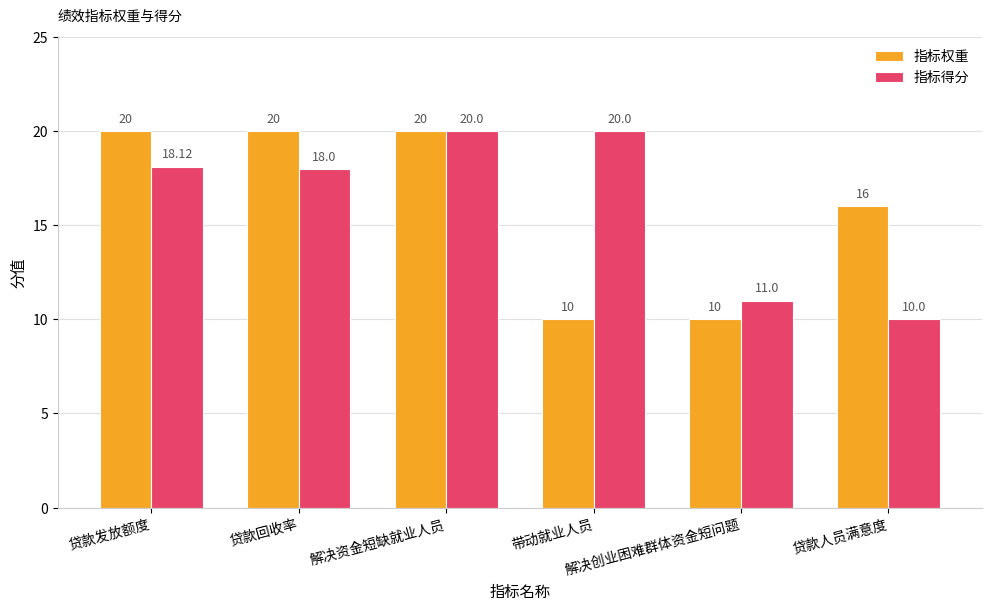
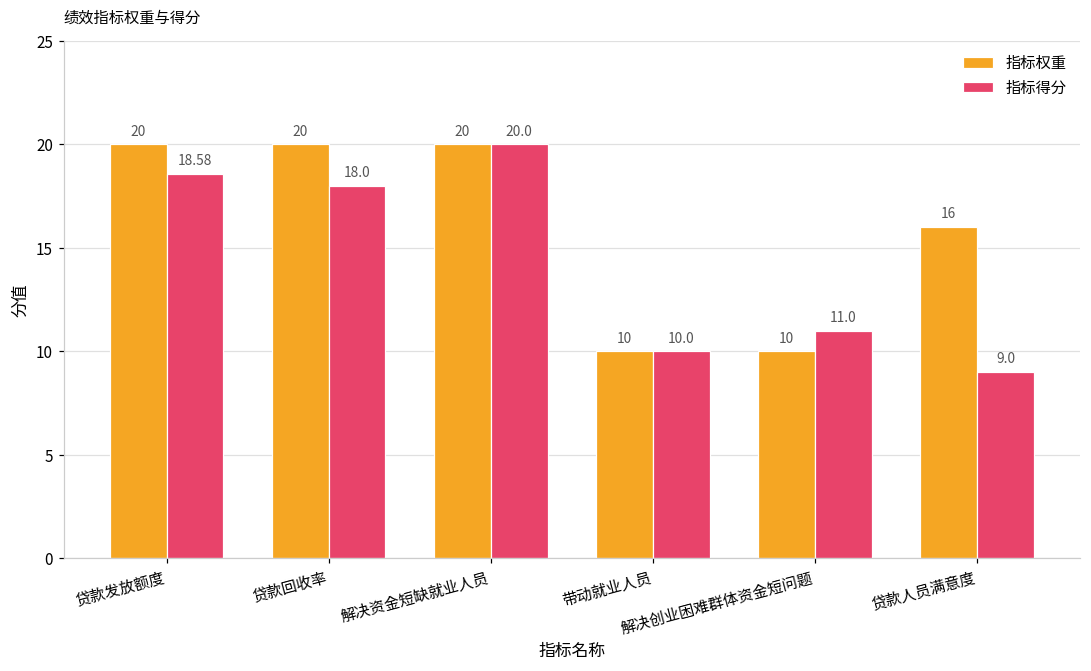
指标得分, 贷款发放额度: 18.12 -> 18.58
指标得分, 带动就业人员: 20.0 -> 10.0
指标得分, 贷款人员满意度: 10.0 -> 9.0
